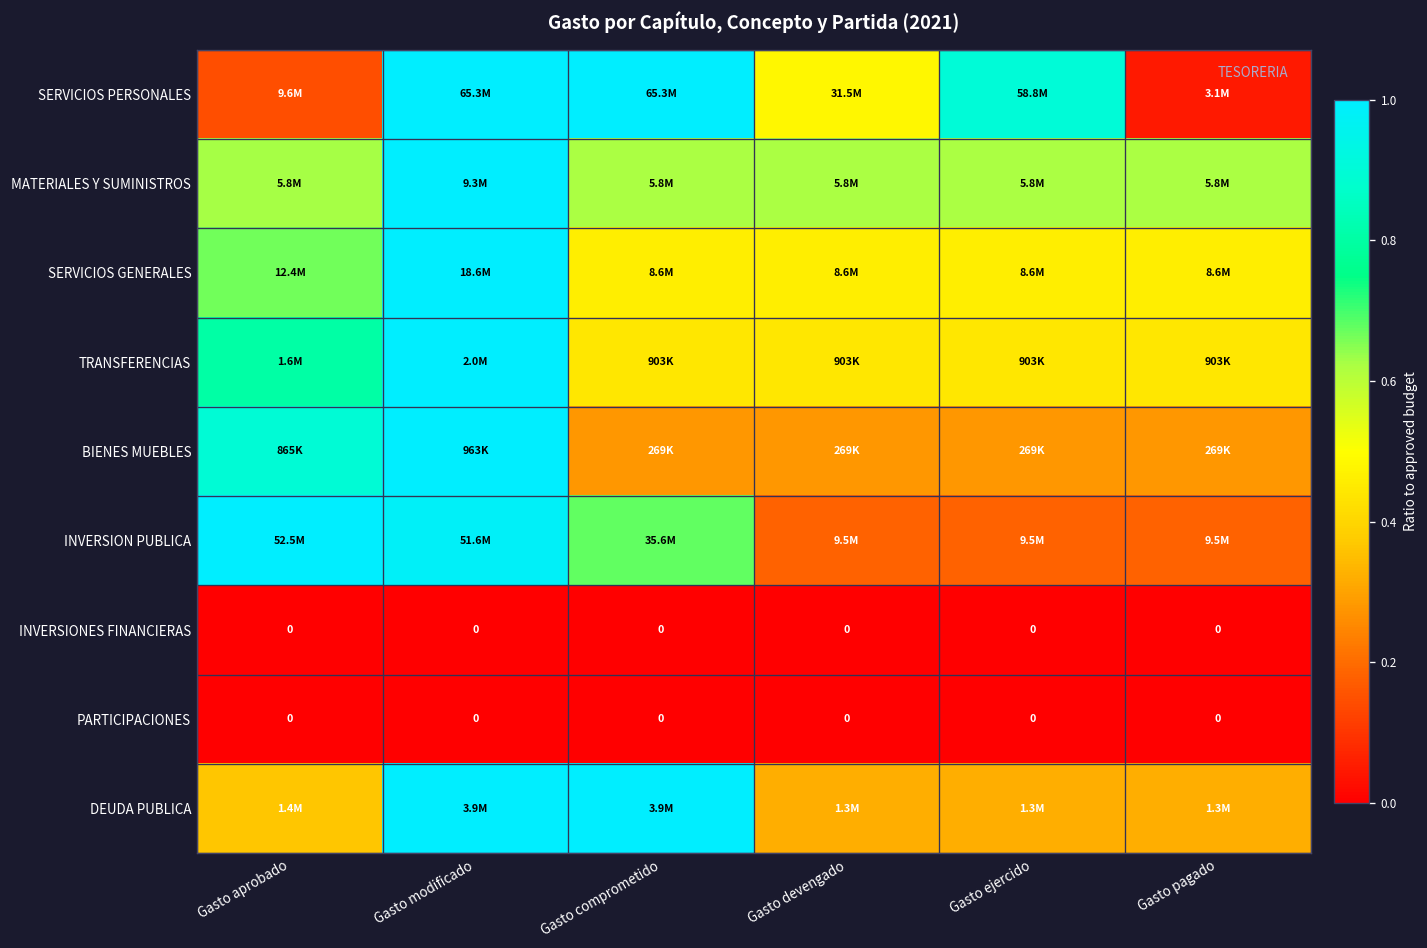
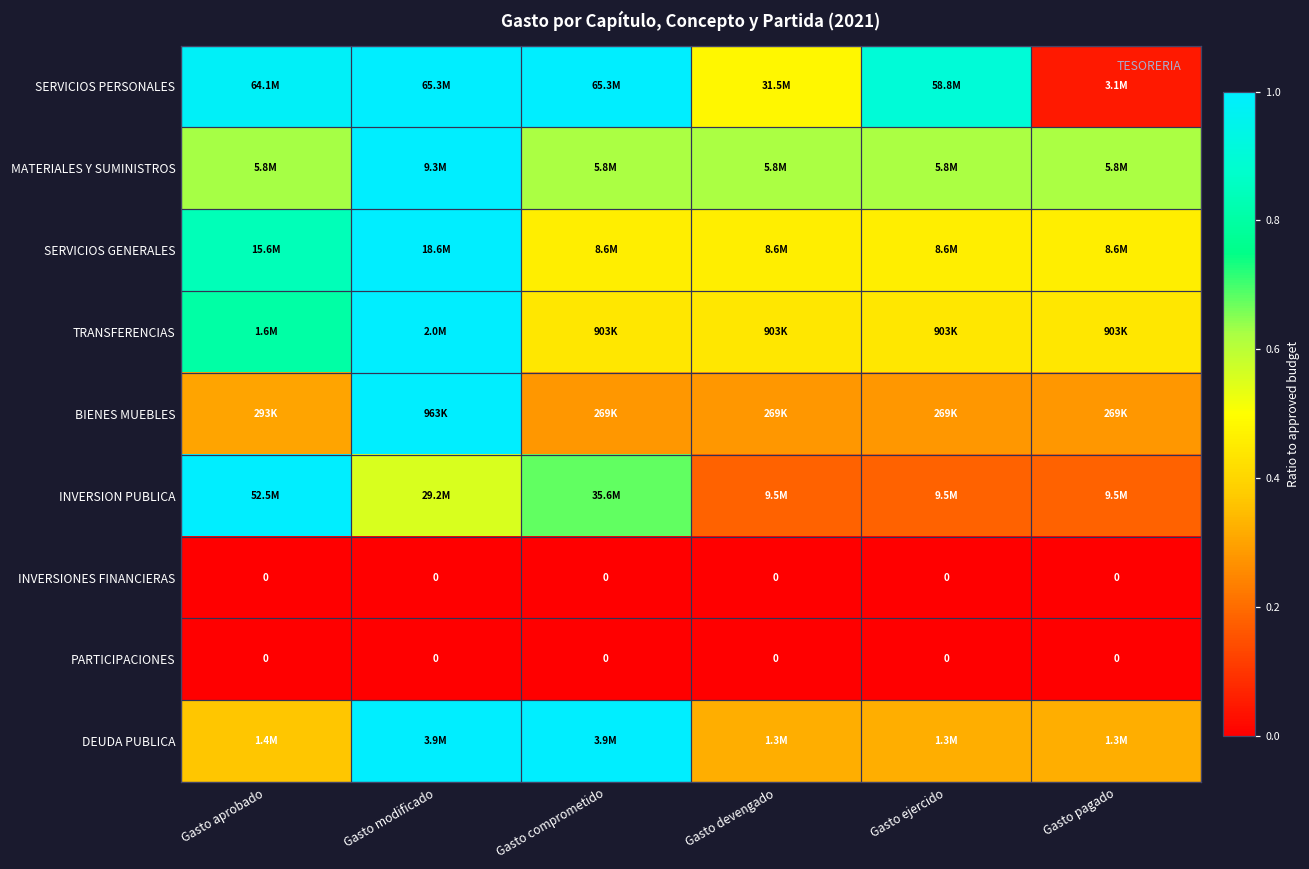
SERVICIOS PERSONALES, Gasto aprobado: 9.6M -> 64.1M
SERVICIOS GENERALES, Gasto aprobado: 12.4M -> 15.6M
BIENES MUEBLES, Gasto aprobado: 865K -> 293K
INVERSION PUBLICA, Gasto modificado: 51.6M -> 29.2M
